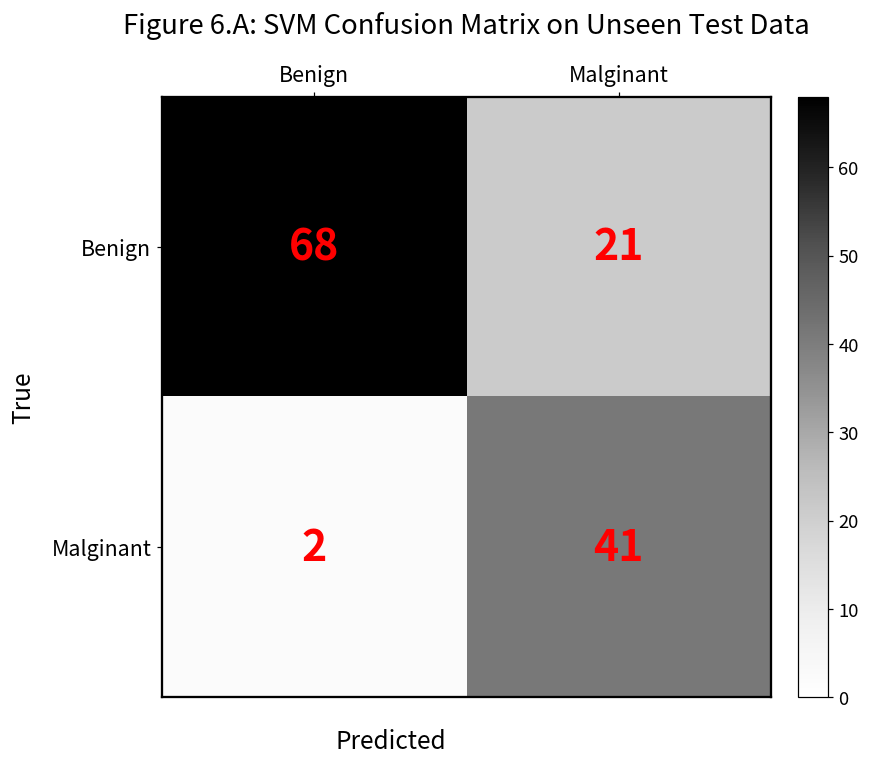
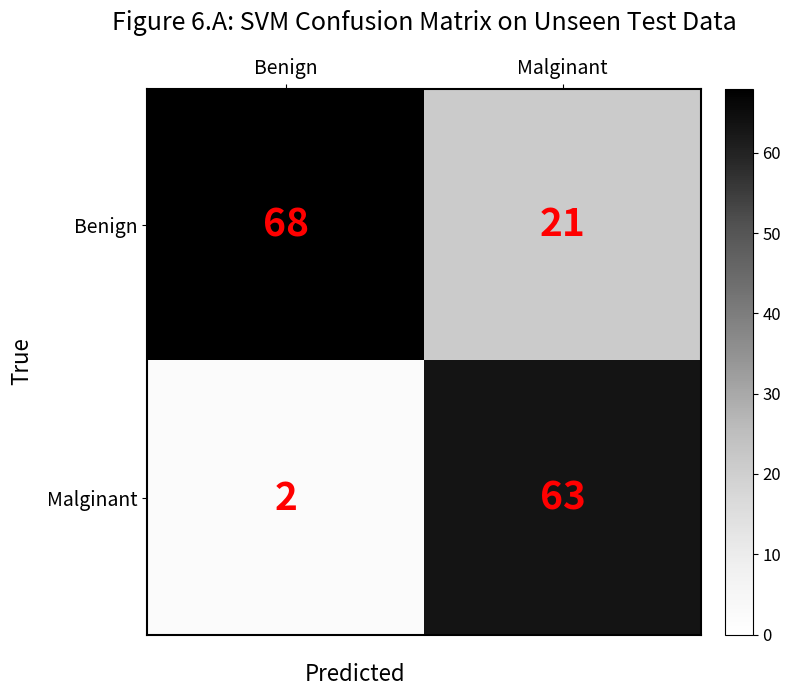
Malginant, Malginant: 41 -> 63
